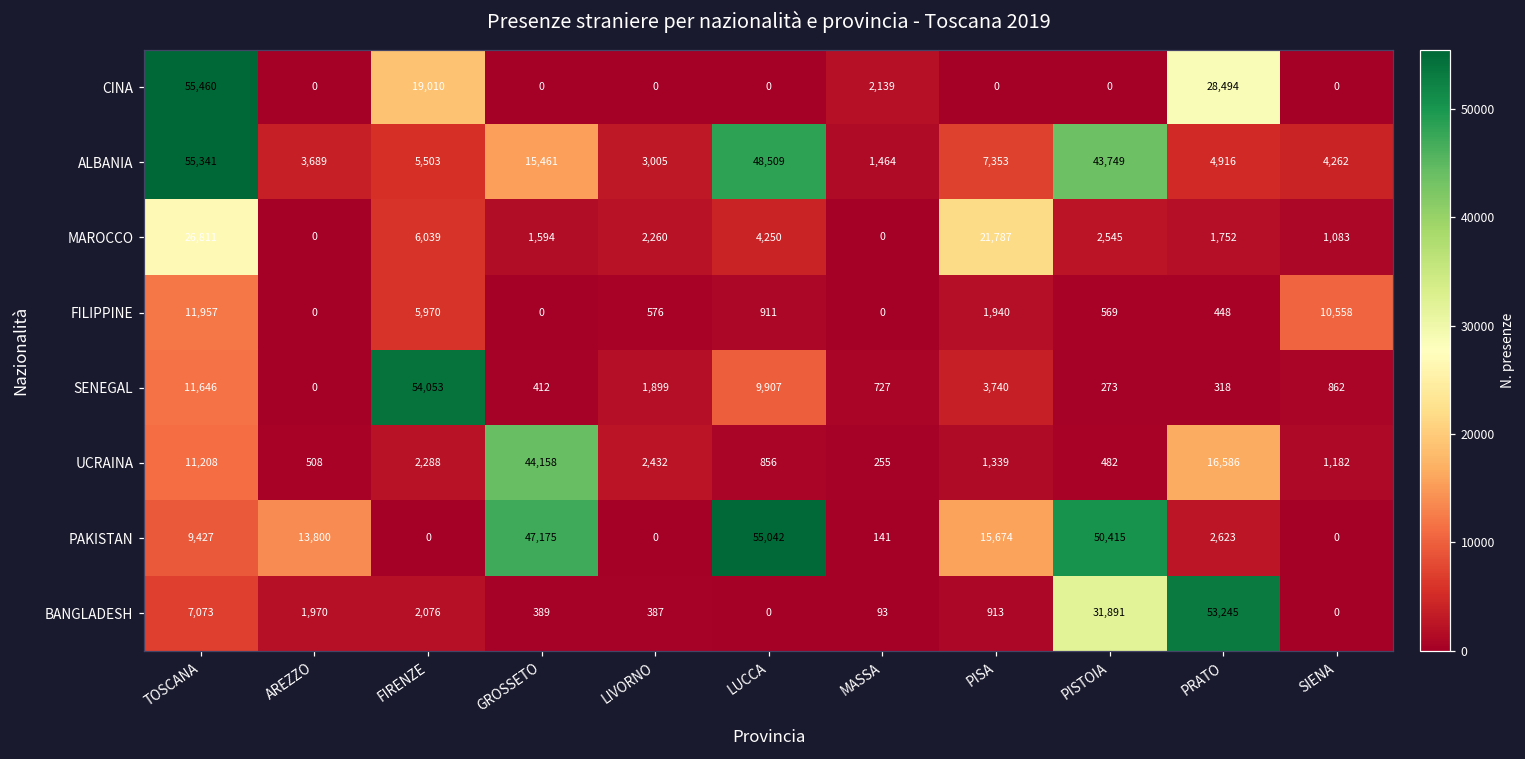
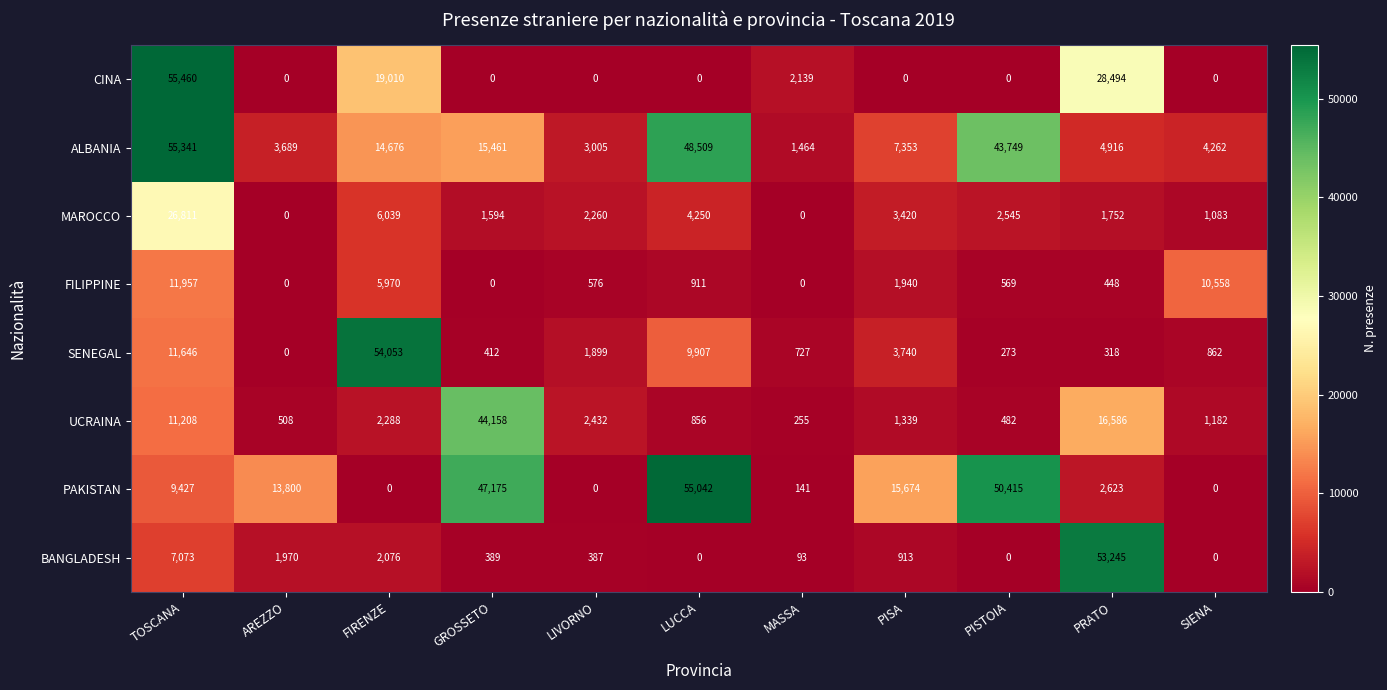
ALBANIA, FIRENZE: 5,503 -> 14,676
MAROCCO, PISA: 21,787 -> 3,420
BANGLADESH, PISTOIA: 31,891 -> 0
